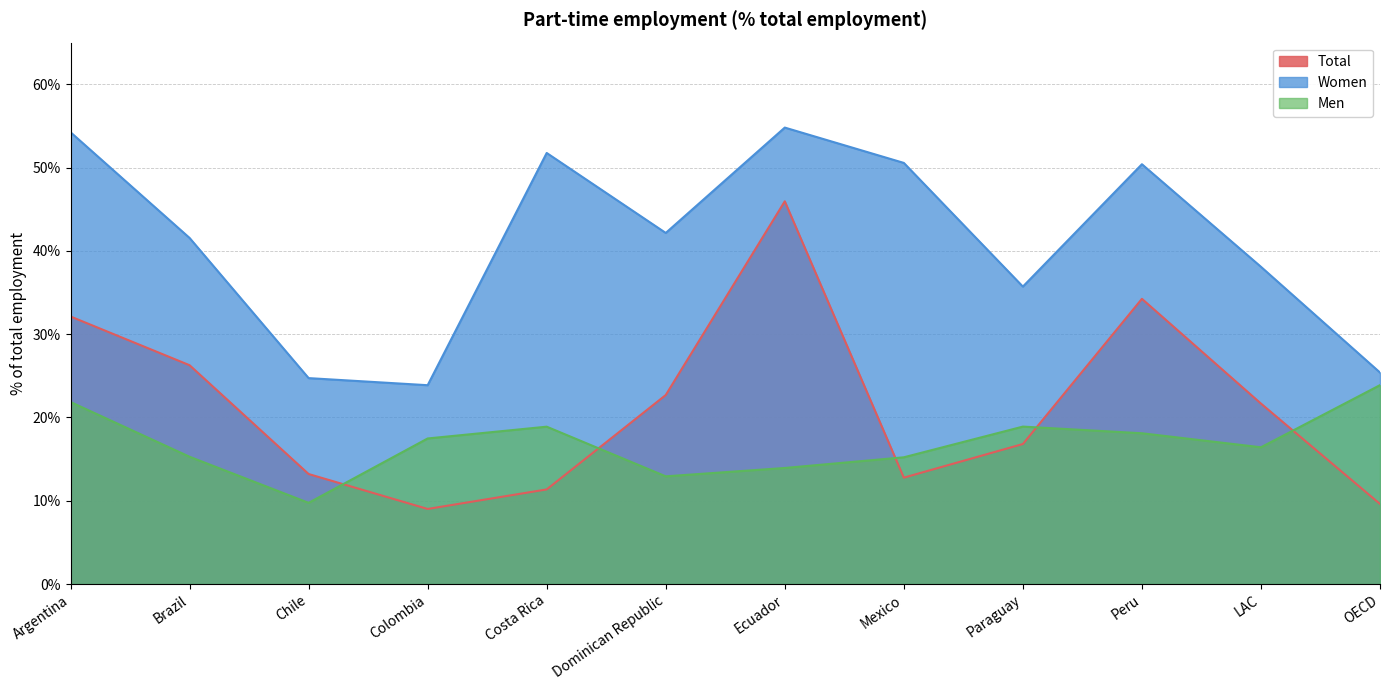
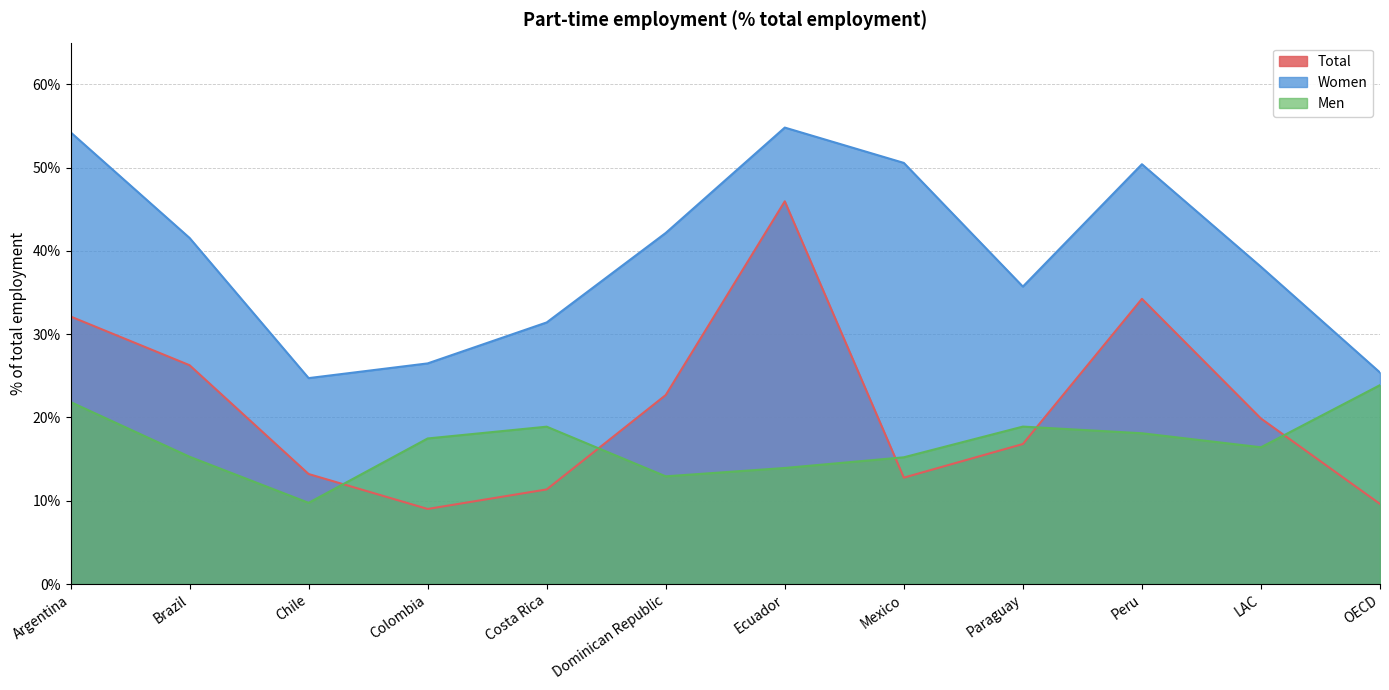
Women, Colombia: 24% -> 26%
Women, Costa Rica: 52% -> 31%
Total, LAC: 22% -> 20%
